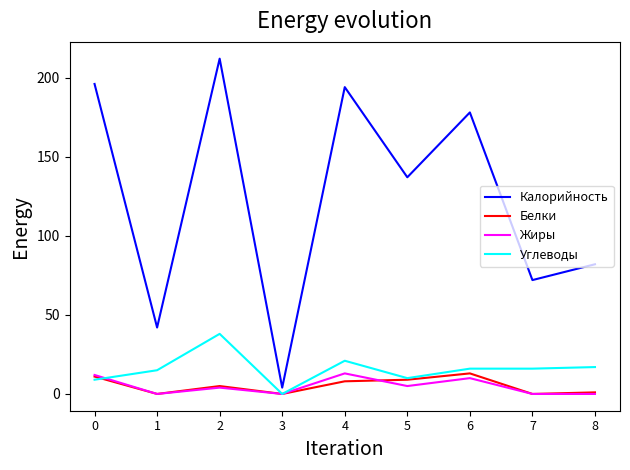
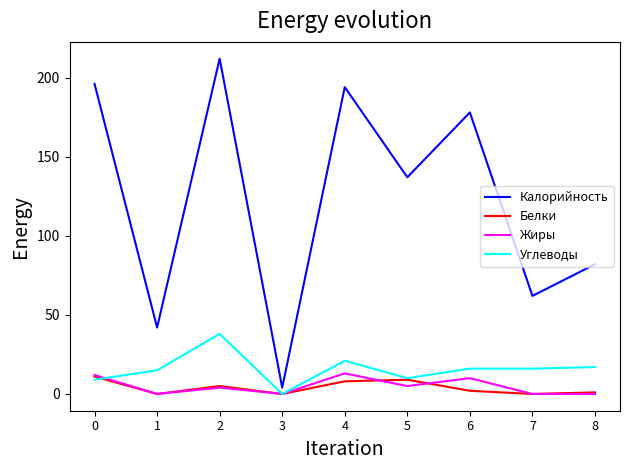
Белки, 6: 13 -> 2
Калорийность, 7: 72 -> 62
